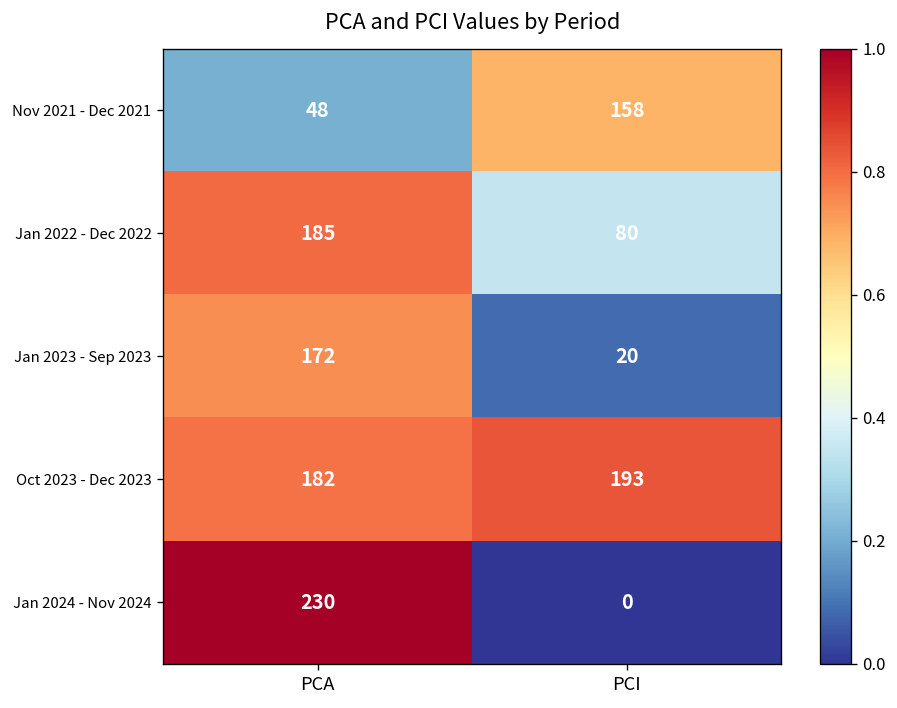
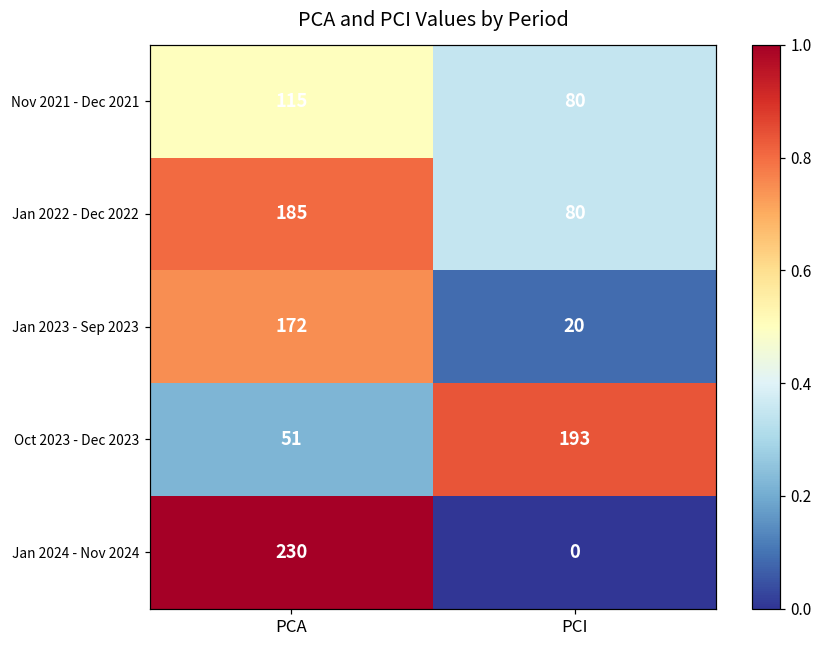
Nov 2021 - Dec 2021, PCA: 48 -> 115
Nov 2021 - Dec 2021, PCI: 158 -> 80
Oct 2023 - Dec 2023, PCA: 182 -> 51
